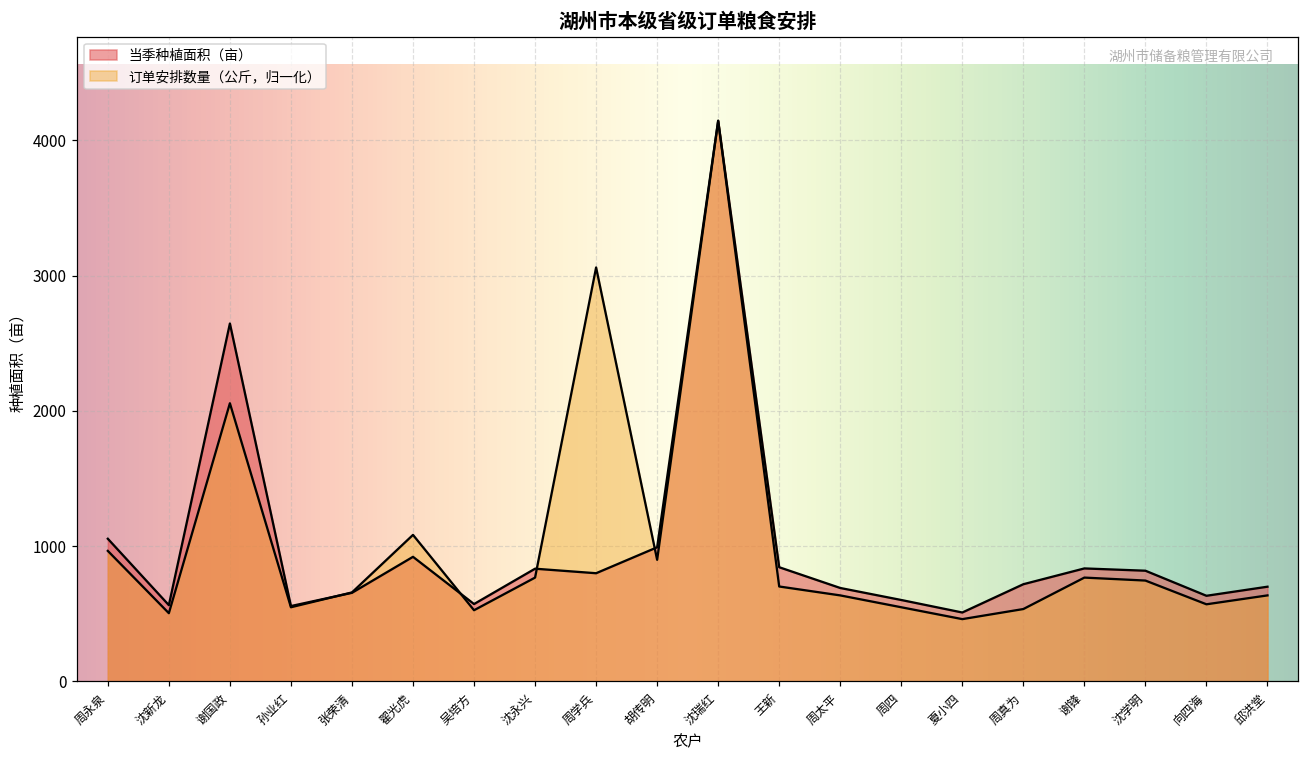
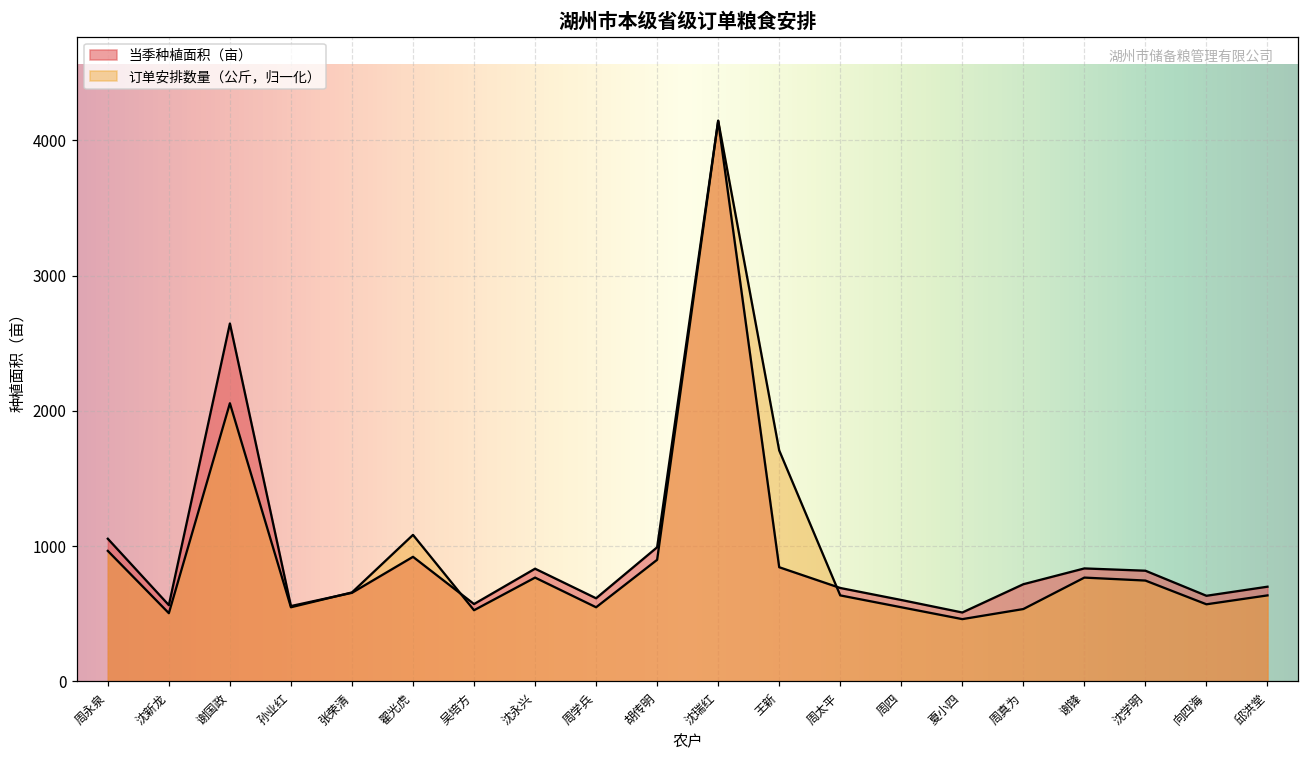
当季种植面积（亩）, 周学兵: 800 -> 610
订单安排数量（公斤，归一化）, 周学兵: 3060 -> 550
订单安排数量（公斤，归一化）, 王新: 700 -> 1710
